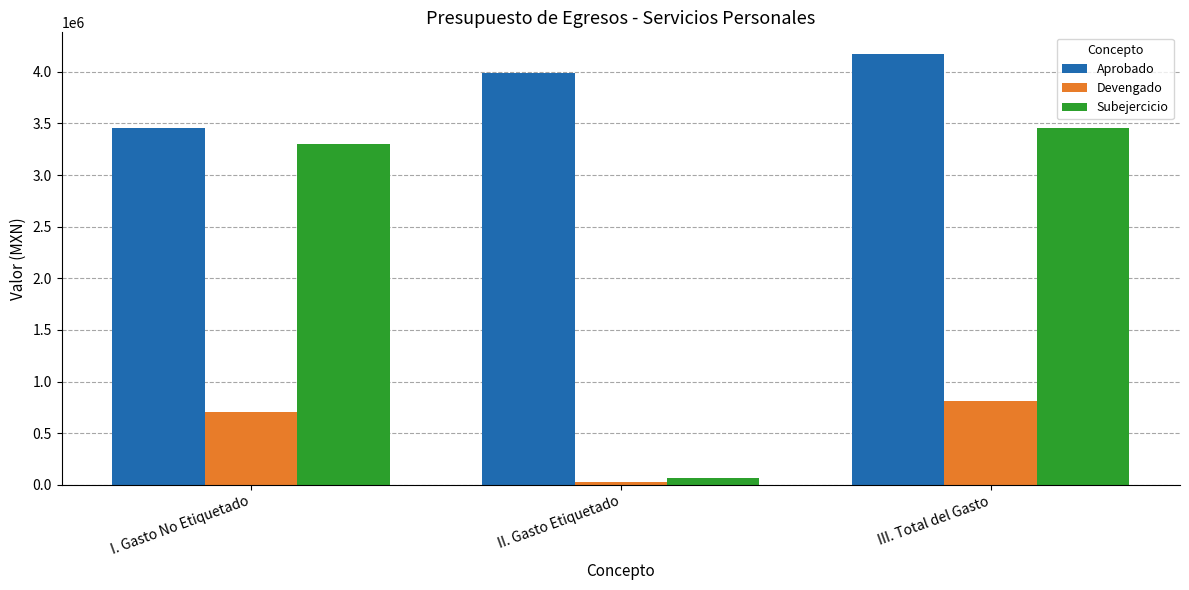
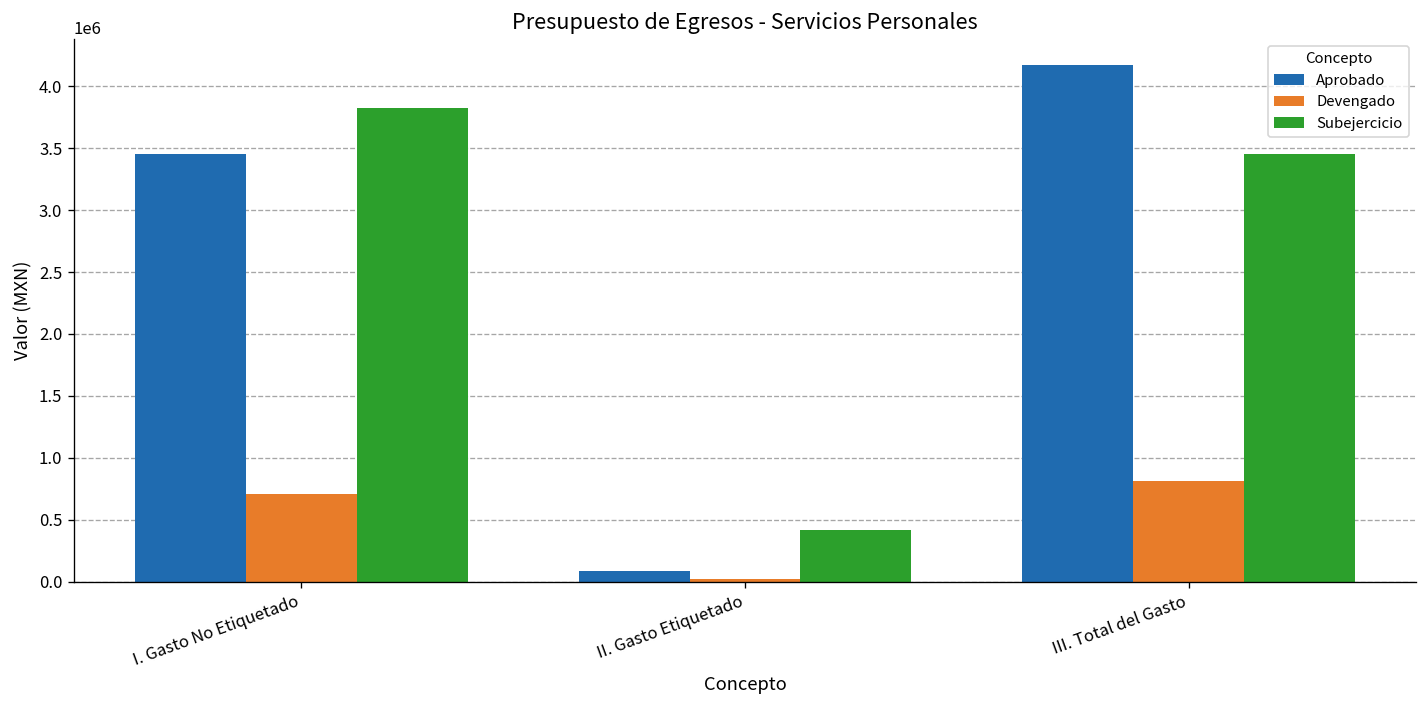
Subejercicio, I. Gasto No Etiquetado: 3300000 -> 3830000
Aprobado, II. Gasto Etiquetado: 3990000 -> 90000
Subejercicio, II. Gasto Etiquetado: 70000 -> 420000
